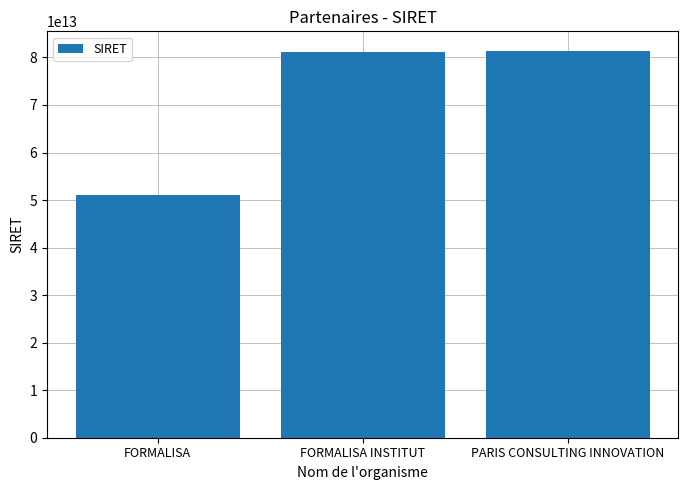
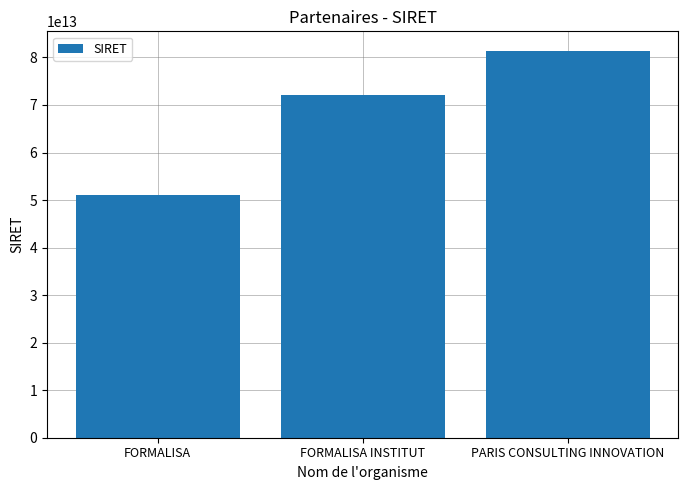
FORMALISA INSTITUT: 81000000000000 -> 72000000000000
